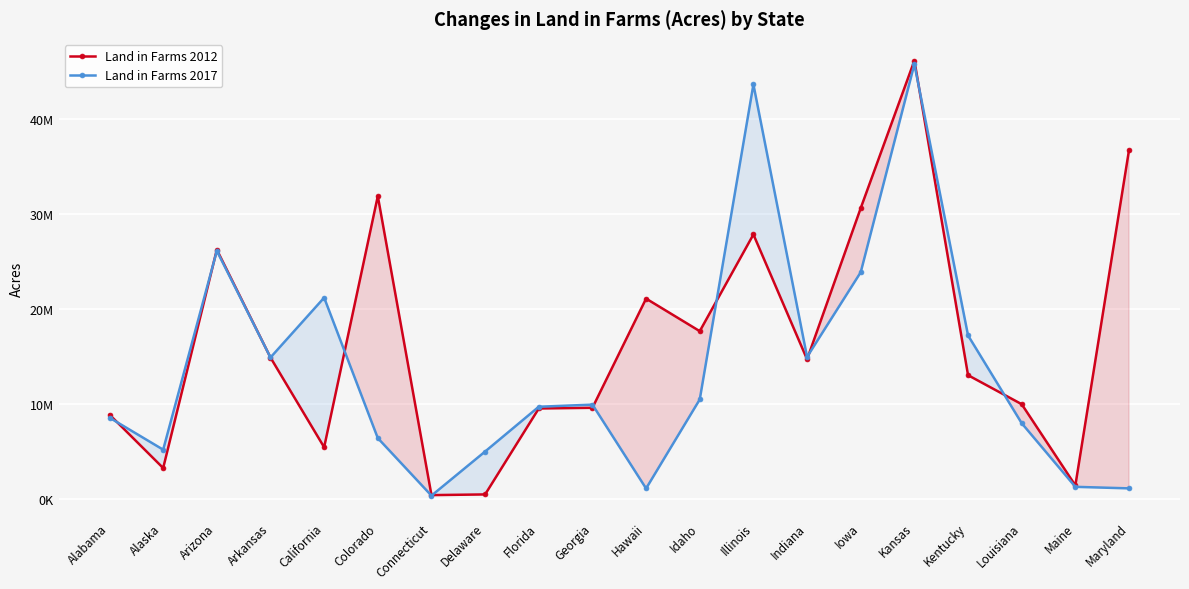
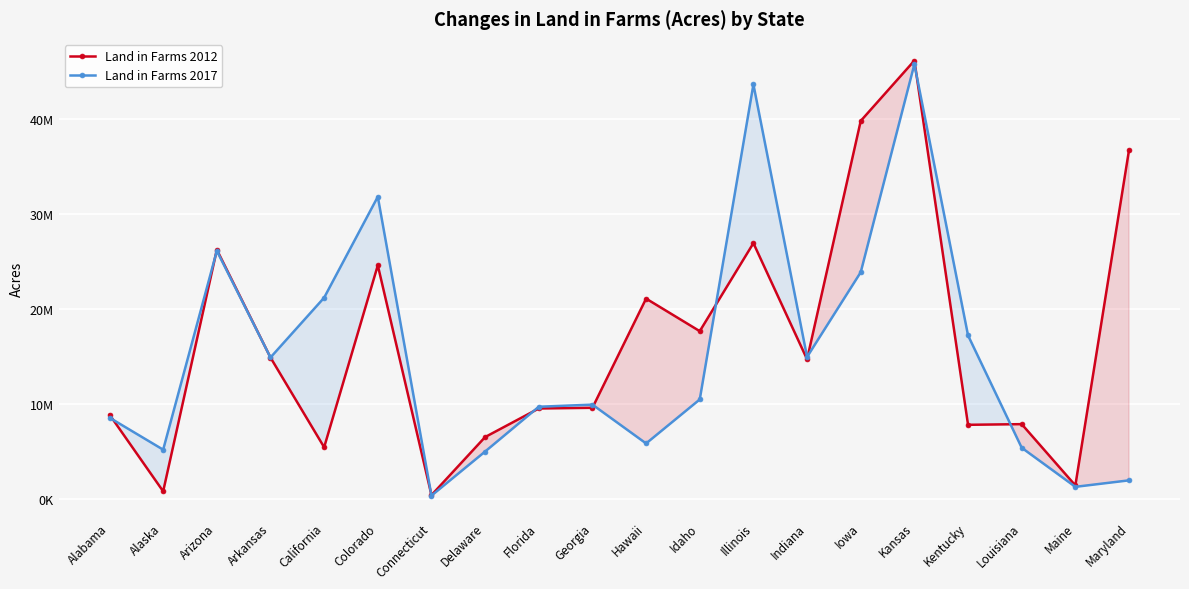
Land in Farms 2012, Alaska: 3000000 -> 1000000
Land in Farms 2012, Colorado: 32000000 -> 25000000
Land in Farms 2017, Colorado: 6000000 -> 32000000
Land in Farms 2012, Delaware: 1000000 -> 7000000
Land in Farms 2017, Hawaii: 1000000 -> 6000000
Land in Farms 2012, Illinois: 28000000 -> 27000000
Land in Farms 2012, Iowa: 31000000 -> 40000000
Land in Farms 2012, Kentucky: 13000000 -> 8000000
Land in Farms 2012, Louisiana: 10000000 -> 8000000
Land in Farms 2017, Louisiana: 8000000 -> 5000000
Land in Farms 2017, Maryland: 1000000 -> 2000000
